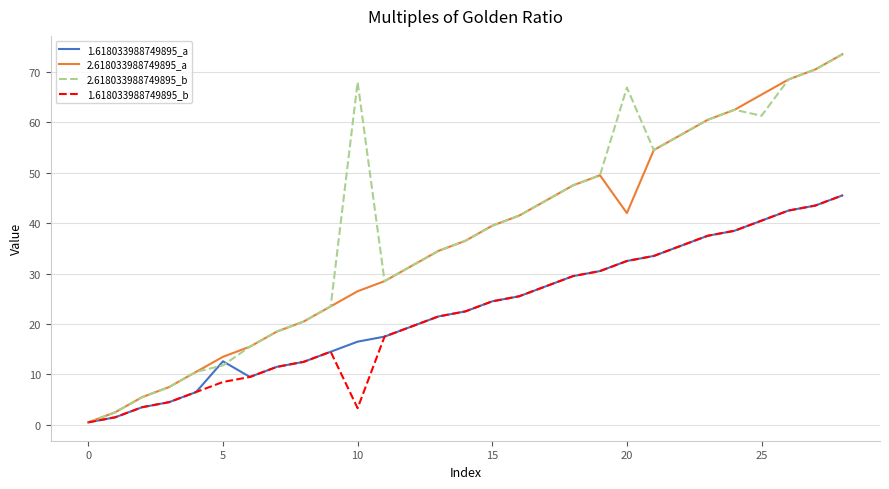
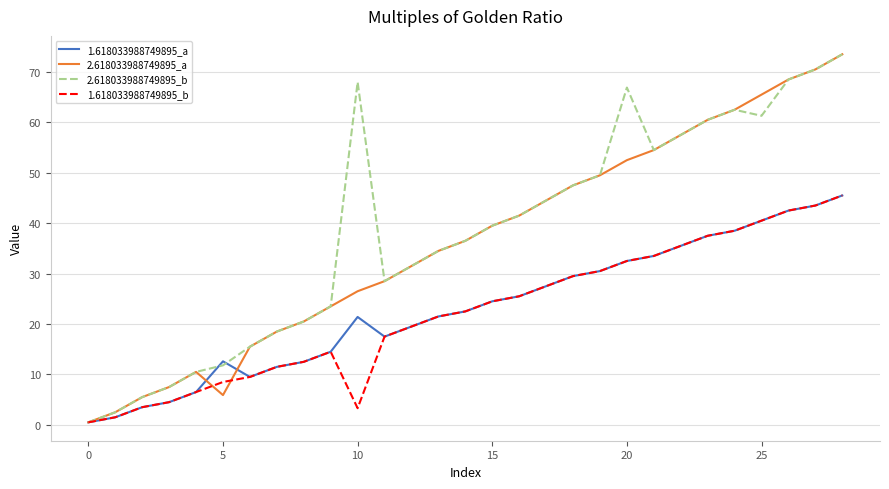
2.618033988749895_a, 5: 14 -> 6
1.618033988749895_a, 10: 17 -> 21
2.618033988749895_a, 20: 42 -> 53
